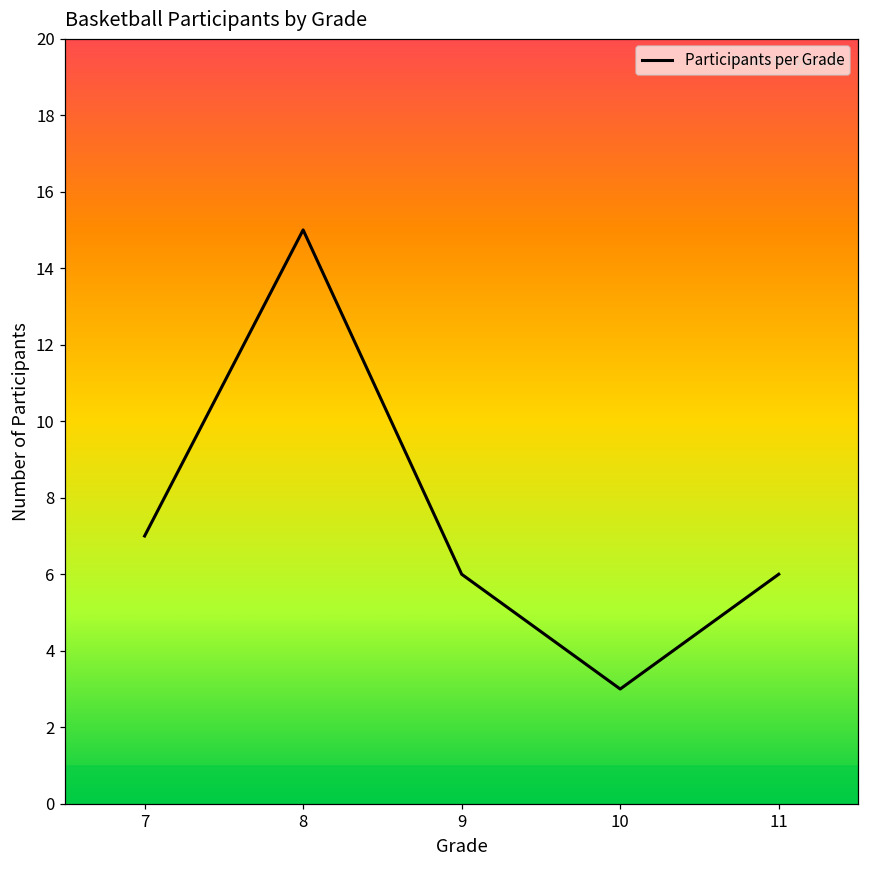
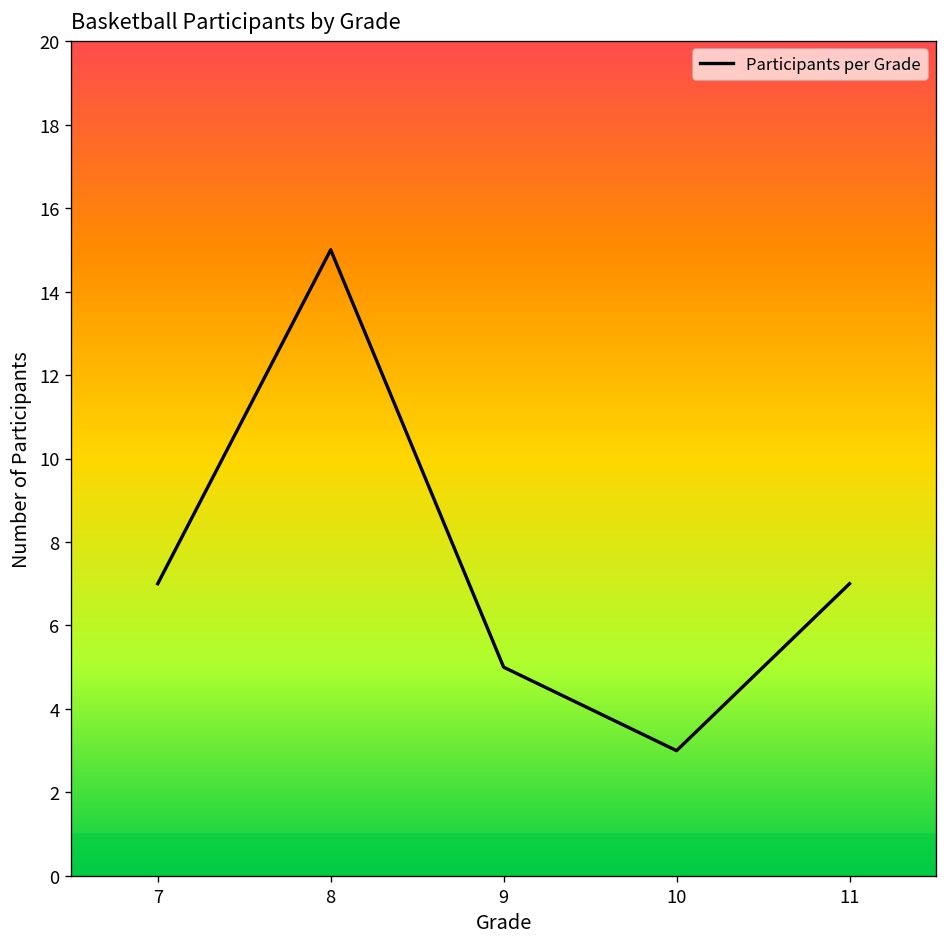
9: 6 -> 5
11: 6 -> 7
